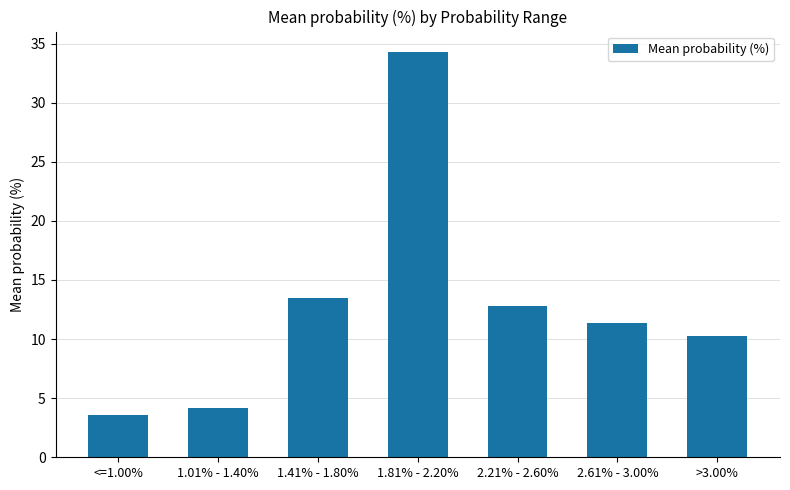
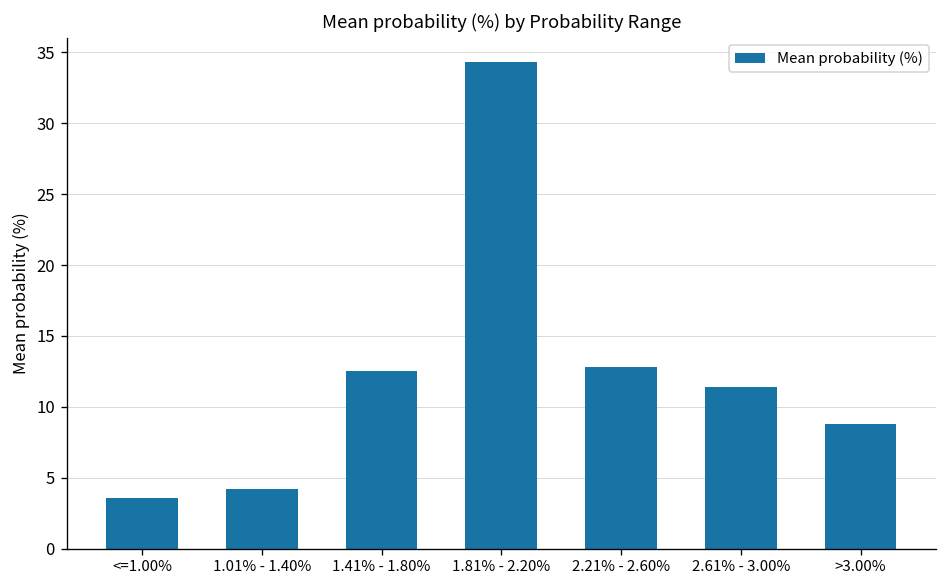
1.41% - 1.80%: 13.5 -> 12.5
>3.00%: 10.3 -> 8.8
